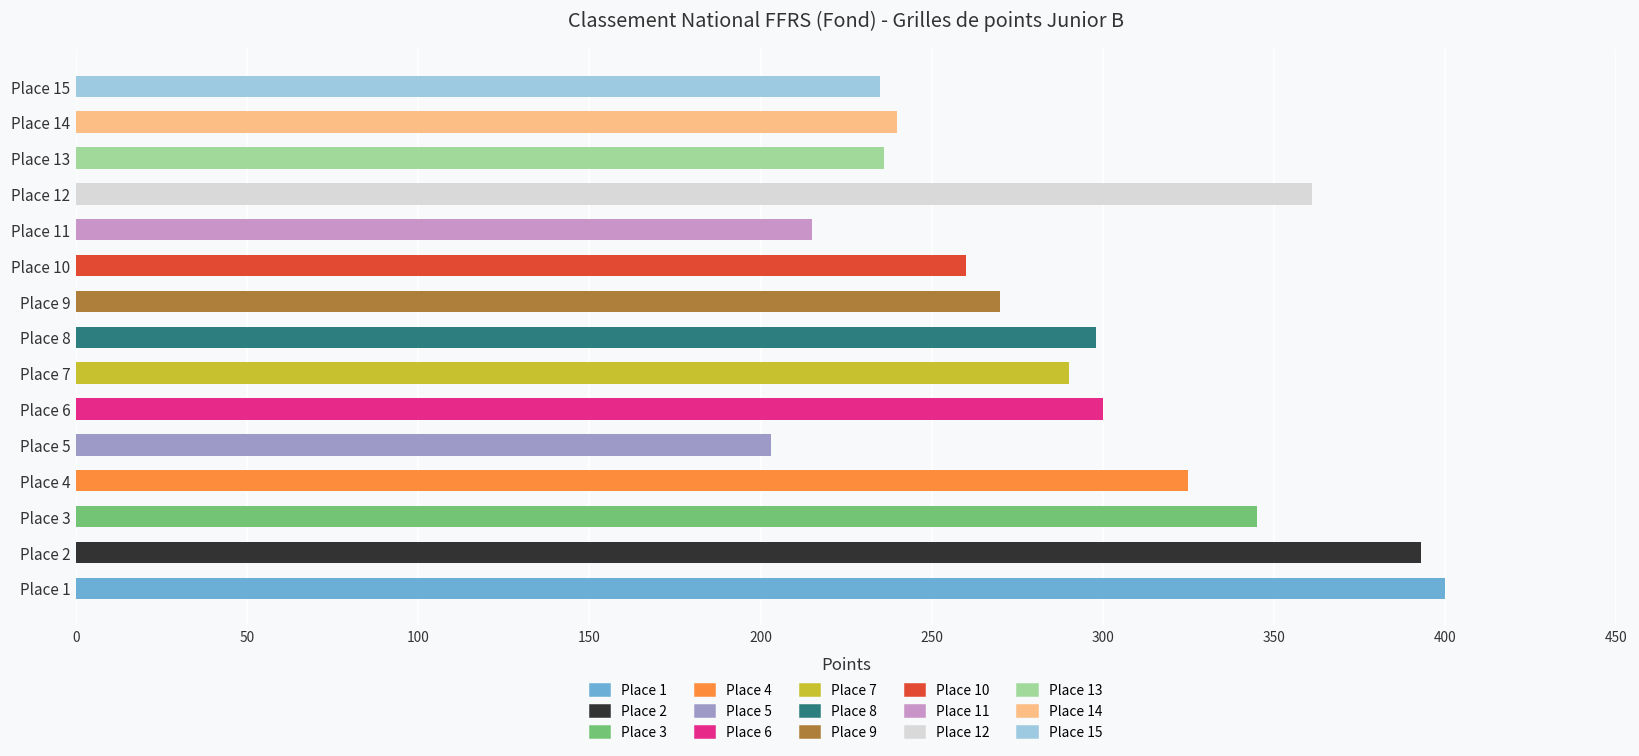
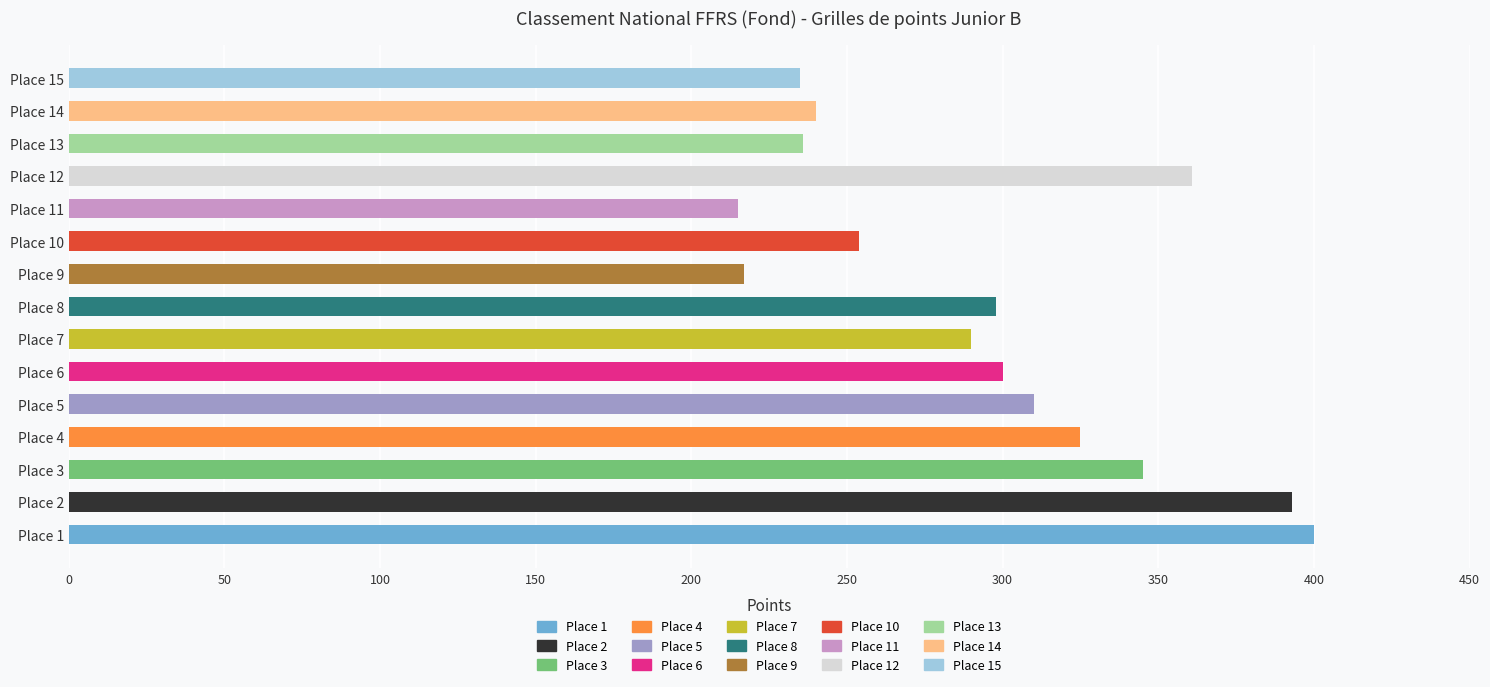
Place 10: 260 -> 254
Place 9: 270 -> 217
Place 5: 203 -> 310
